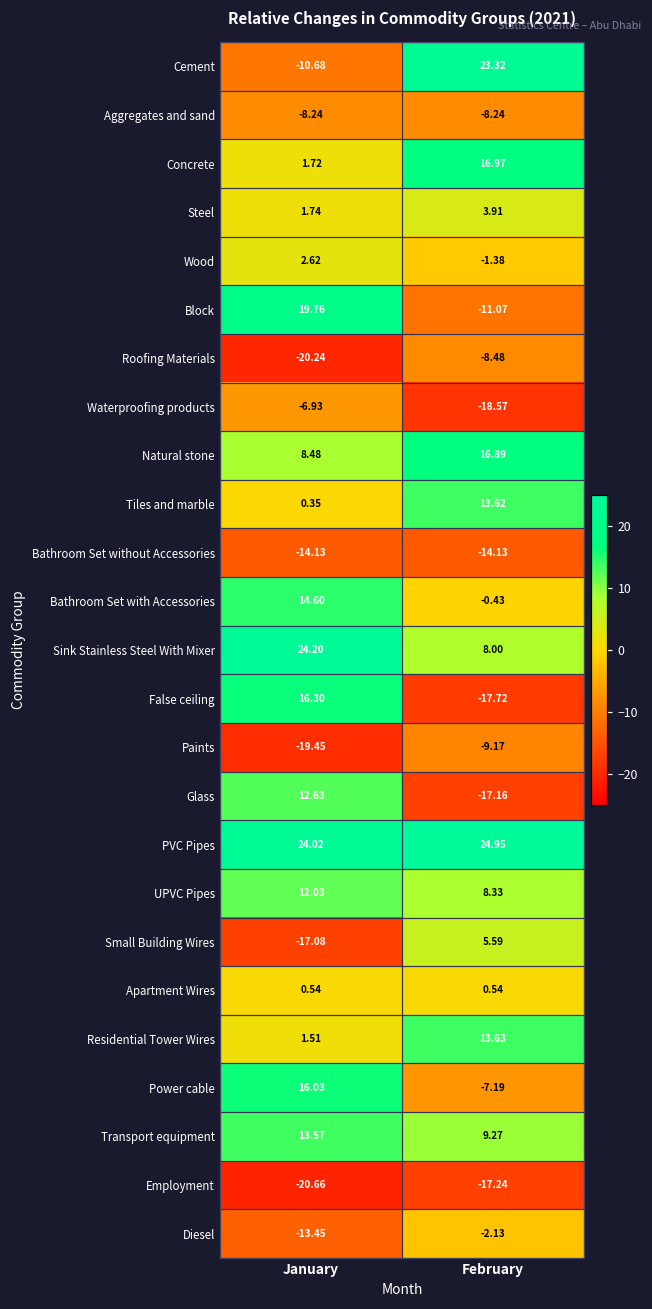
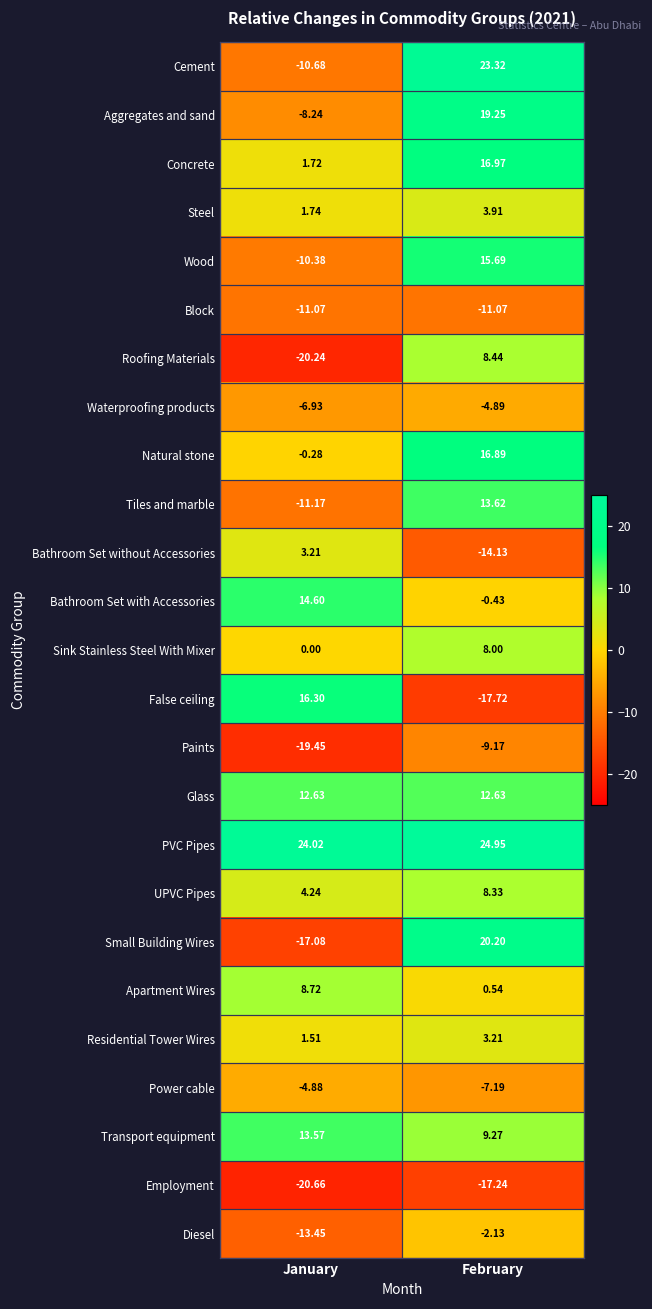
Aggregates and sand, February: -8.24 -> 19.25
Wood, January: 2.62 -> -10.38
Wood, February: -1.38 -> 15.69
Block, January: 19.76 -> -11.07
Roofing Materials, February: -8.48 -> 8.44
Waterproofing products, February: -18.57 -> -4.89
Natural stone, January: 8.48 -> -0.28
Tiles and marble, January: 0.35 -> -11.17
Bathroom Set without Accessories, January: -14.13 -> 3.21
Sink Stainless Steel With Mixer, January: 24.20 -> 0.00
Glass, February: -17.16 -> 12.63
UPVC Pipes, January: 12.03 -> 4.24
Small Building Wires, February: 5.59 -> 20.20
Apartment Wires, January: 0.54 -> 8.72
Residential Tower Wires, February: 13.63 -> 3.21
Power cable, January: 16.03 -> -4.88
